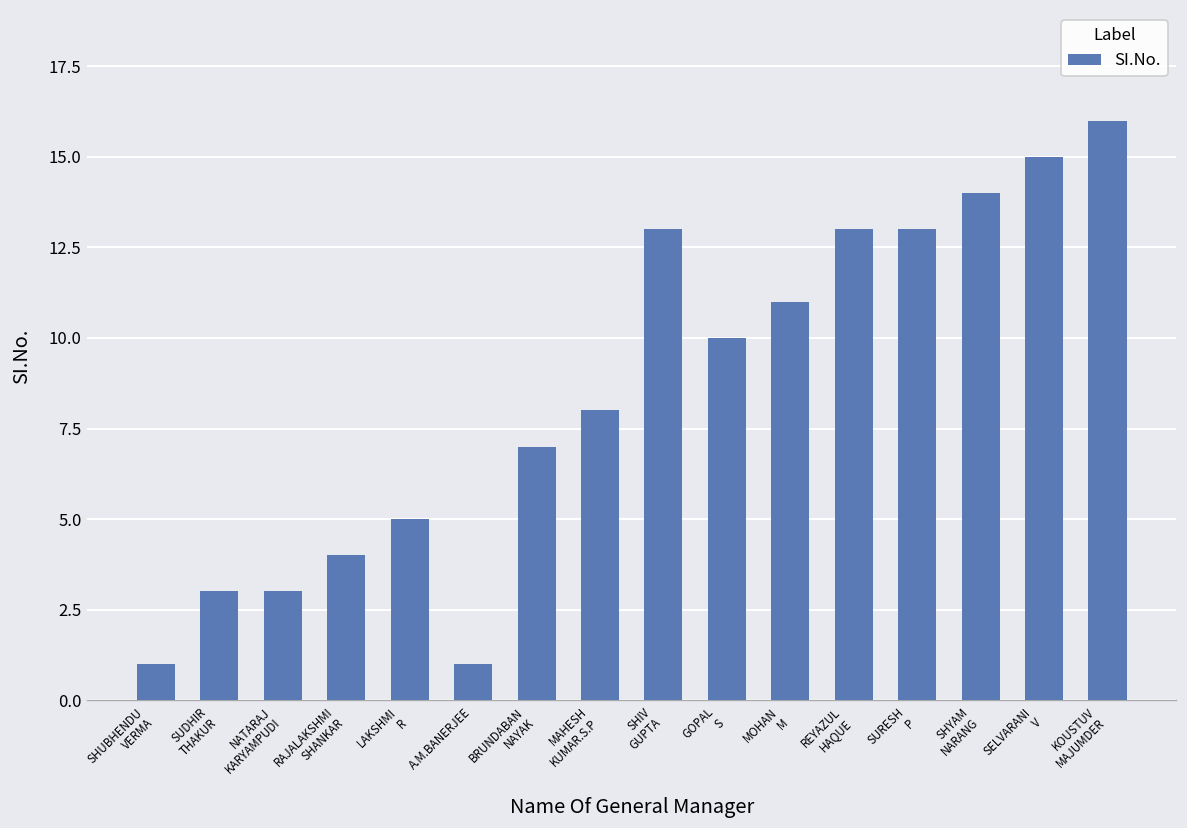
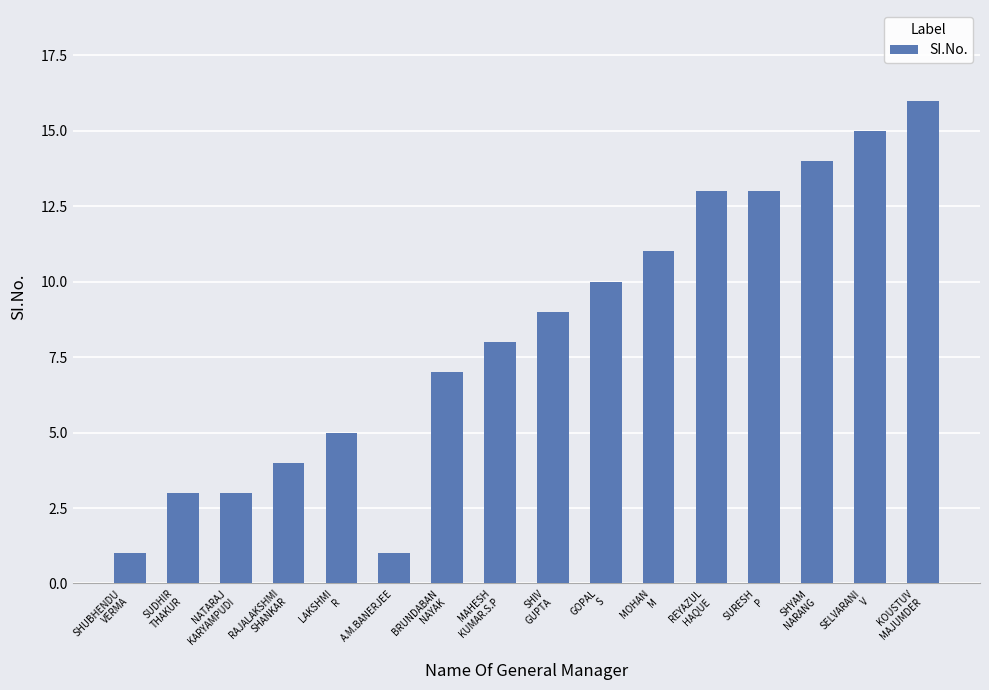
SHIV GUPTA: 13 -> 9
